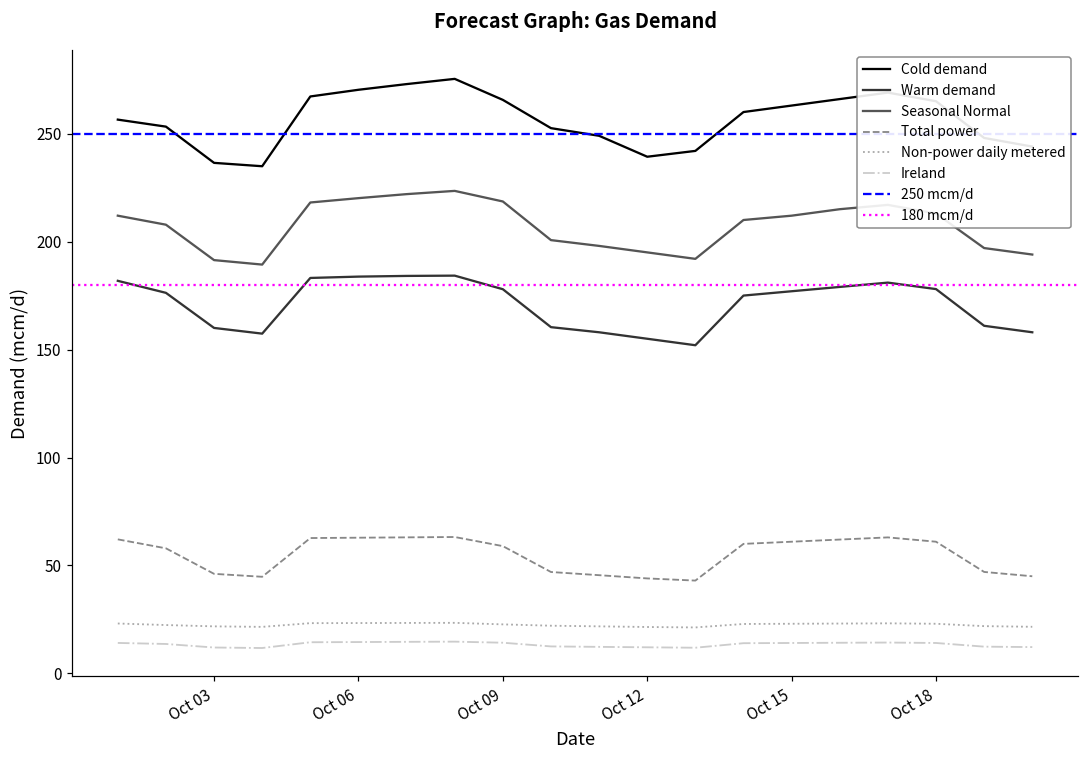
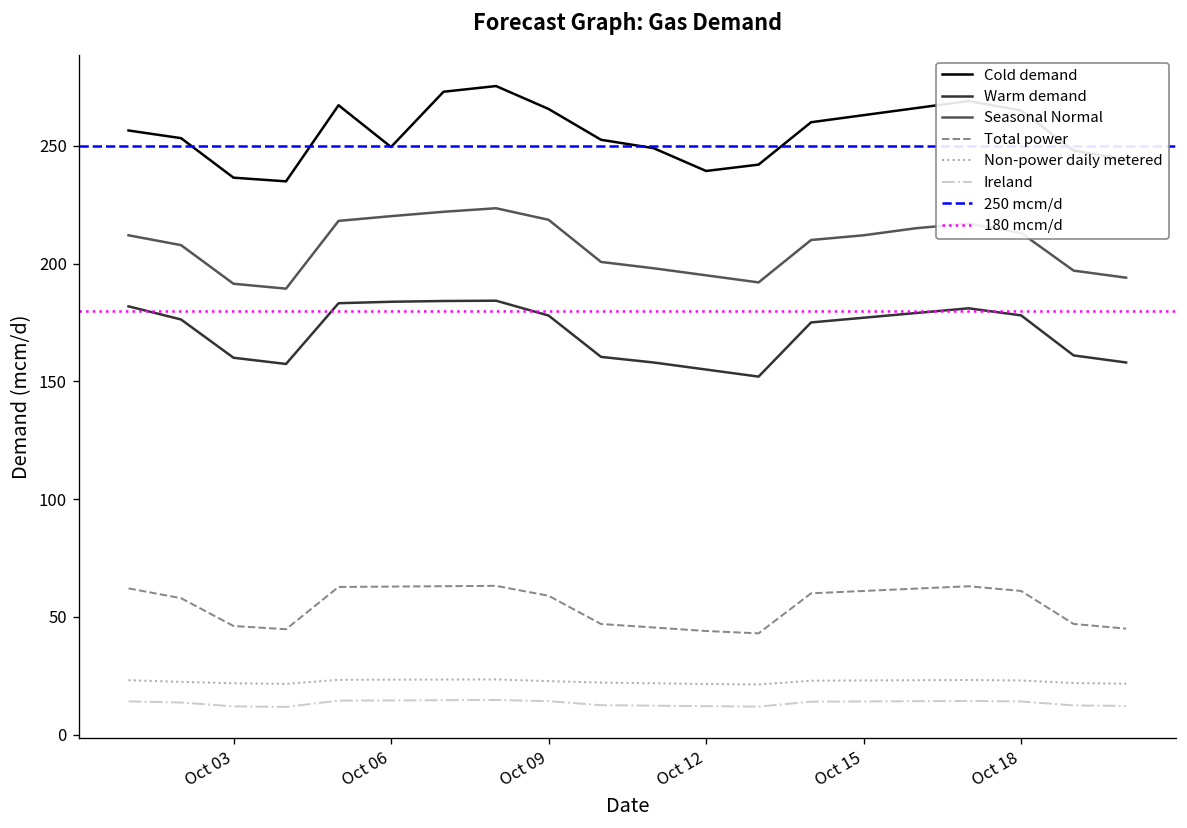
Cold demand, Oct 06: 270 -> 249
